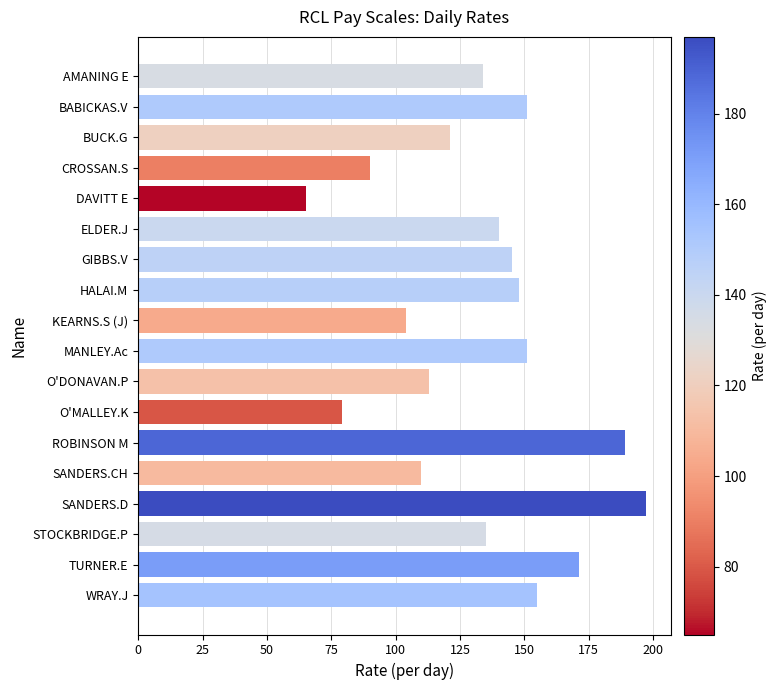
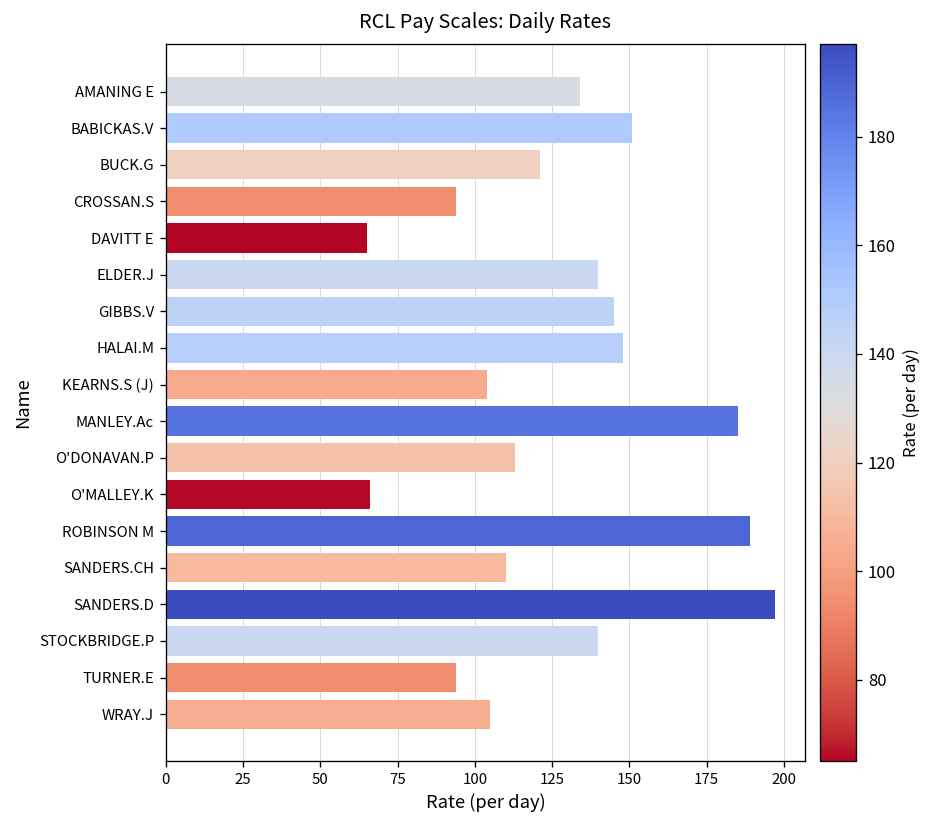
CROSSAN.S: 90 -> 94
MANLEY.Ac: 151 -> 185
O'MALLEY.K: 79 -> 66
STOCKBRIDGE.P: 135 -> 140
TURNER.E: 171 -> 94
WRAY.J: 155 -> 105
